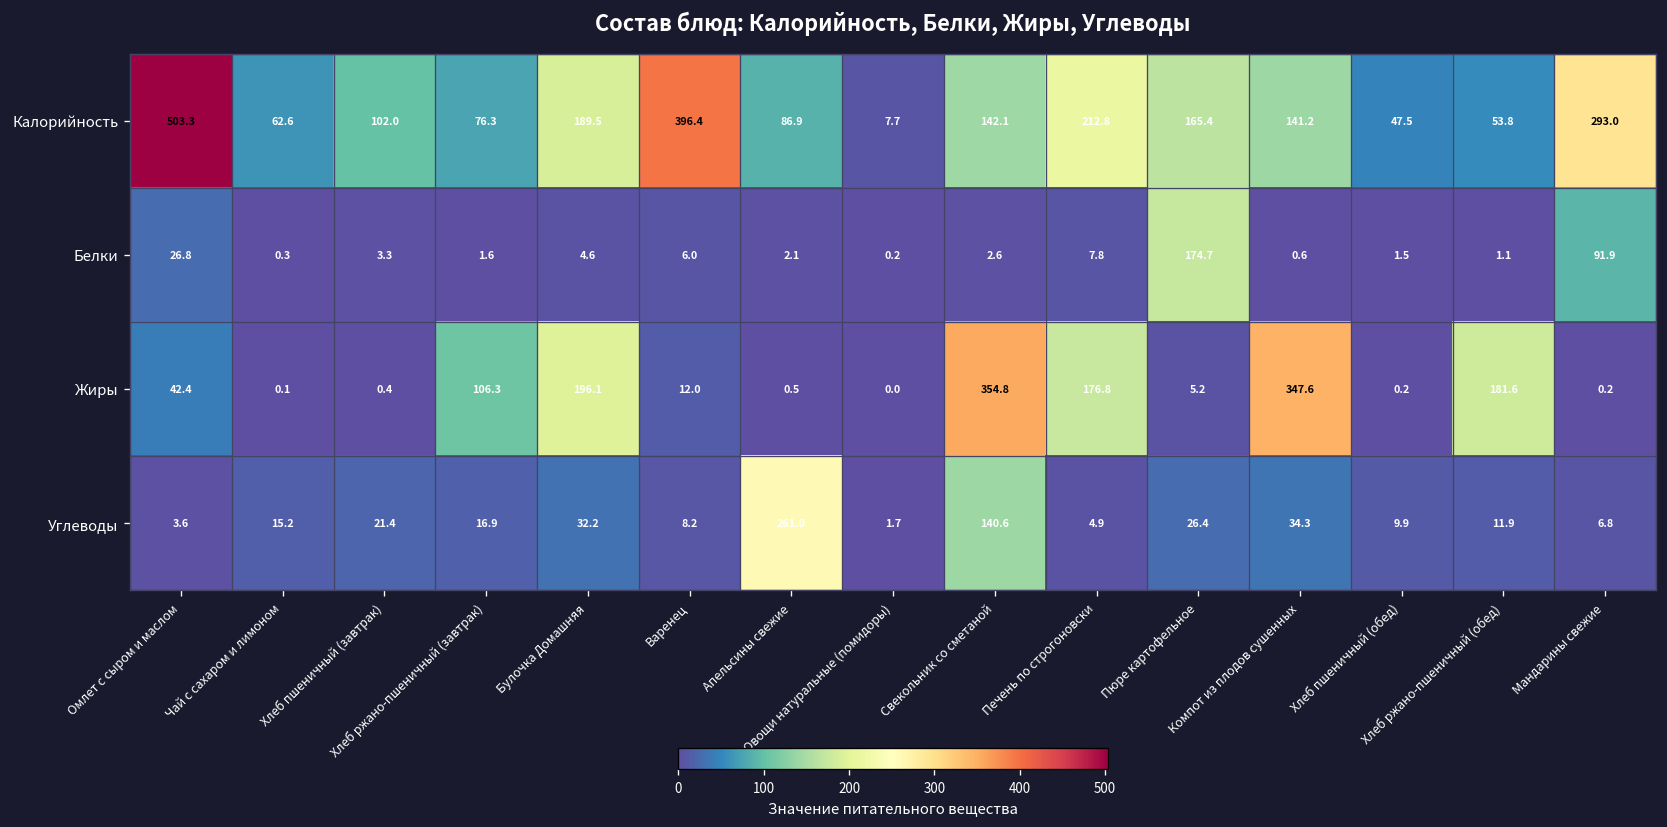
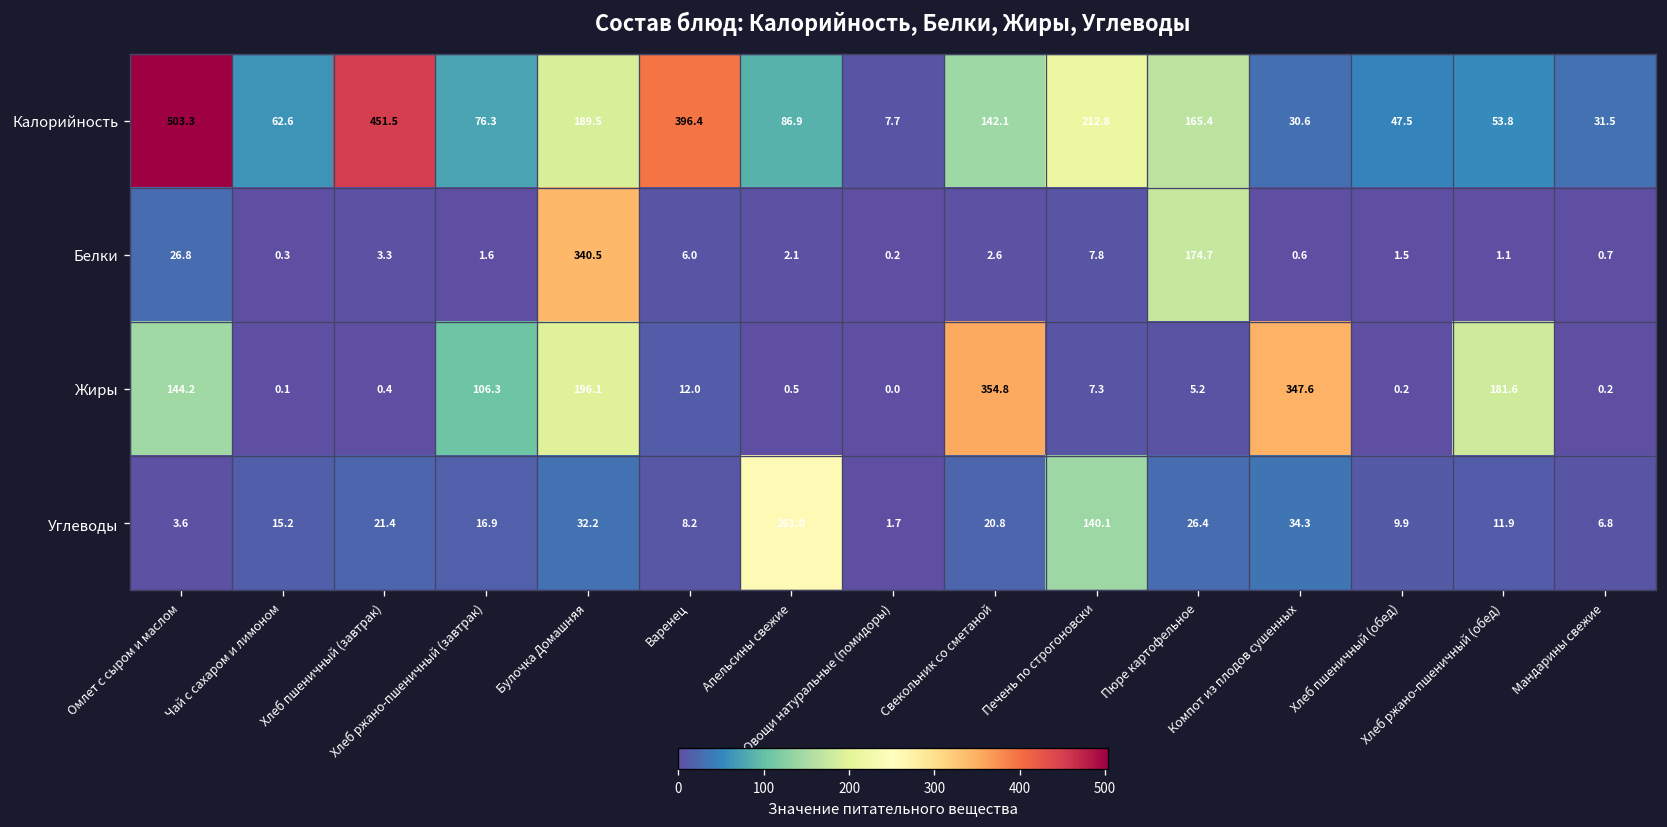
Калорийность, Хлеб пшеничный (завтрак): 102.0 -> 451.5
Калорийность, Компот из плодов сушенных: 141.2 -> 30.6
Калорийность, Мандарины свежие: 293.0 -> 31.5
Белки, Булочка Домашняя: 4.6 -> 340.5
Белки, Мандарины свежие: 91.9 -> 0.7
Жиры, Омлет с сыром и маслом: 42.4 -> 144.2
Жиры, Печень по строгоновски: 176.8 -> 7.3
Углеводы, Свекольник со сметаной: 140.6 -> 20.8
Углеводы, Печень по строгоновски: 4.9 -> 140.1
